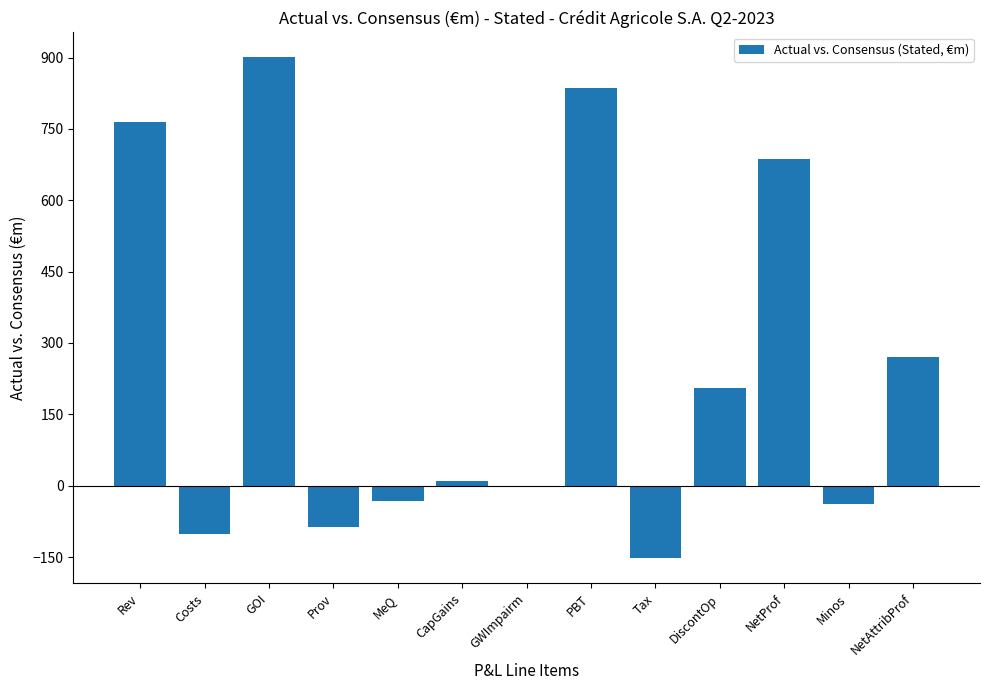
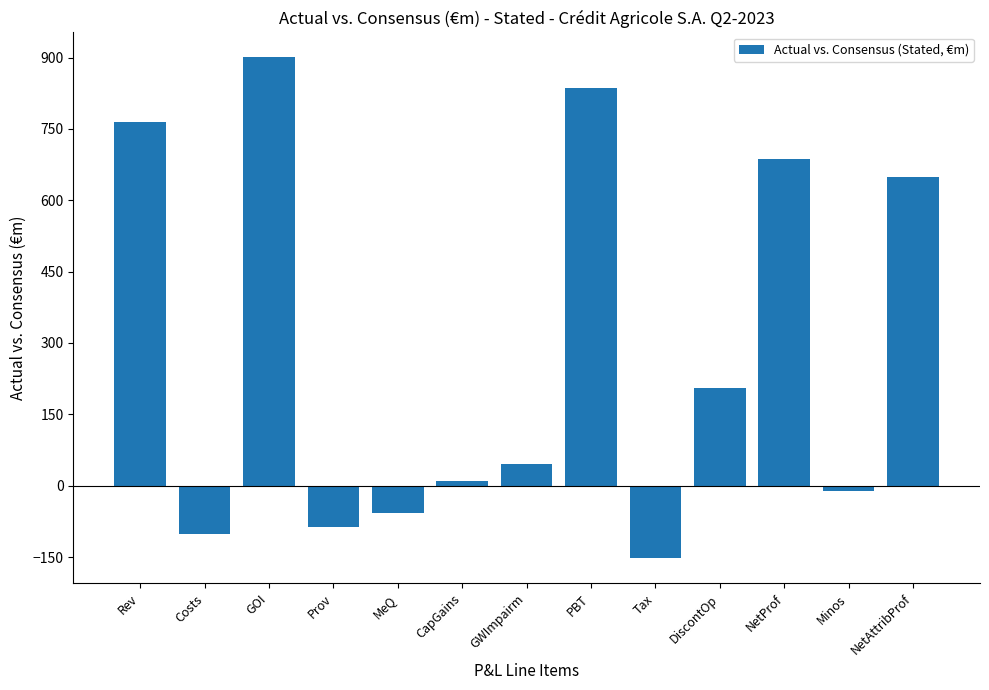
MeQ: -30 -> -60
GWImpairm: 0 -> 50
Minos: -40 -> -10
NetAttribProf: 270 -> 650
